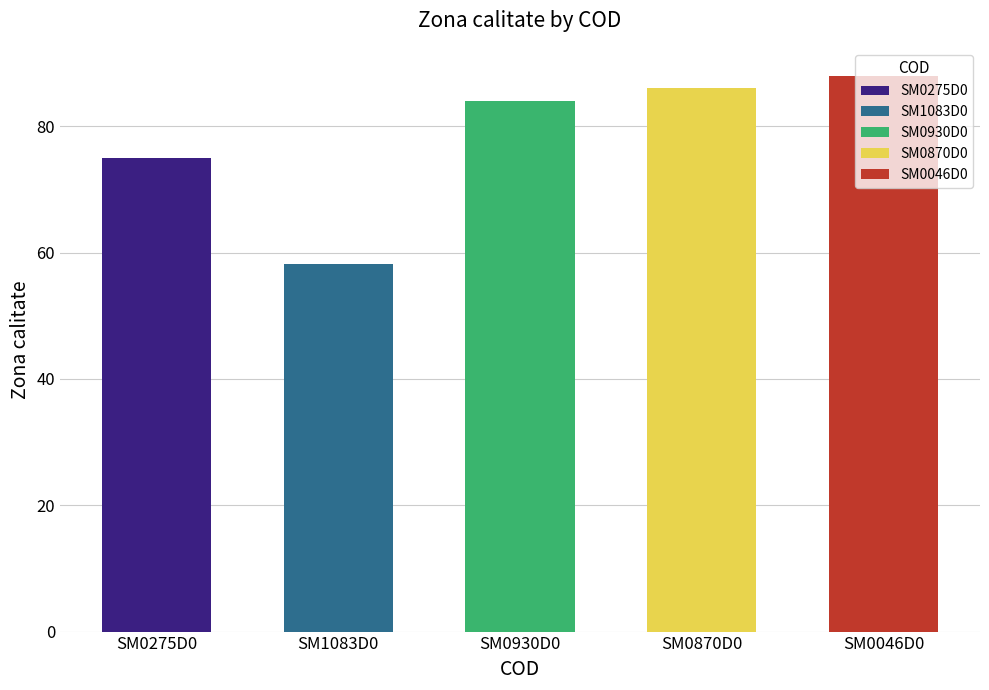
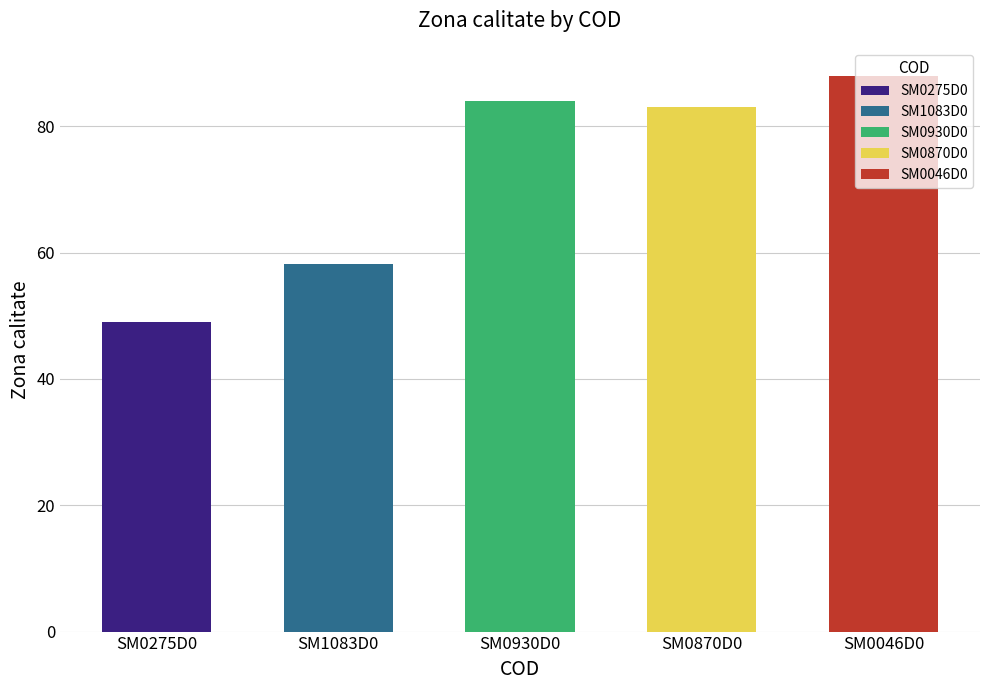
SM0275D0: 75 -> 49
SM0870D0: 86 -> 83
